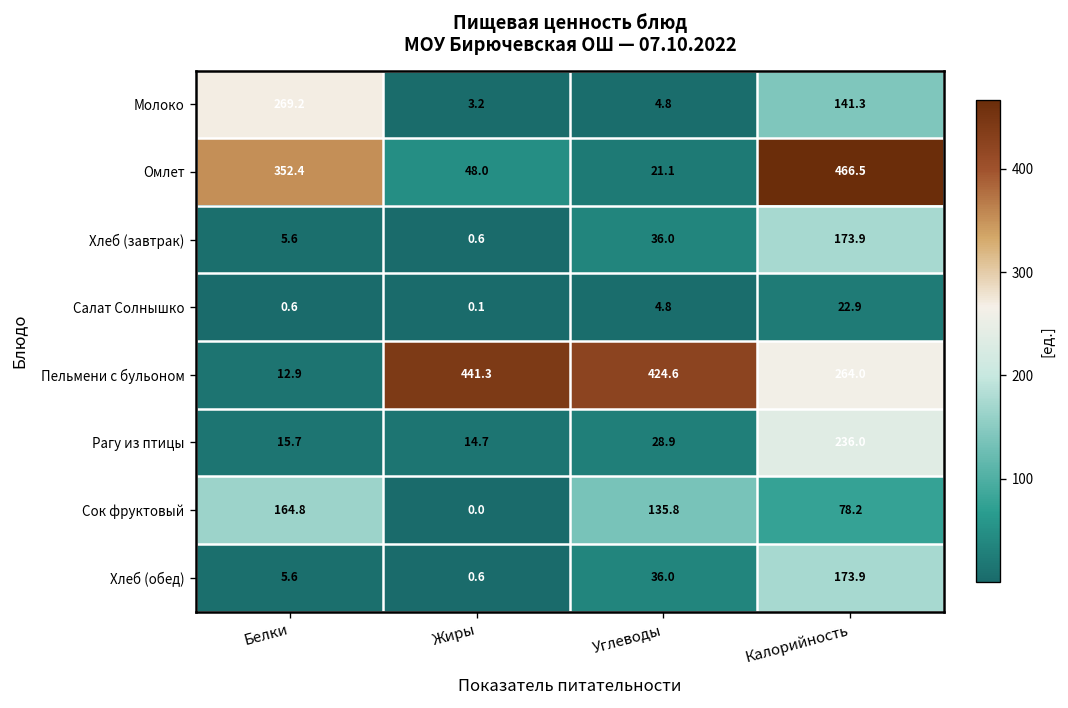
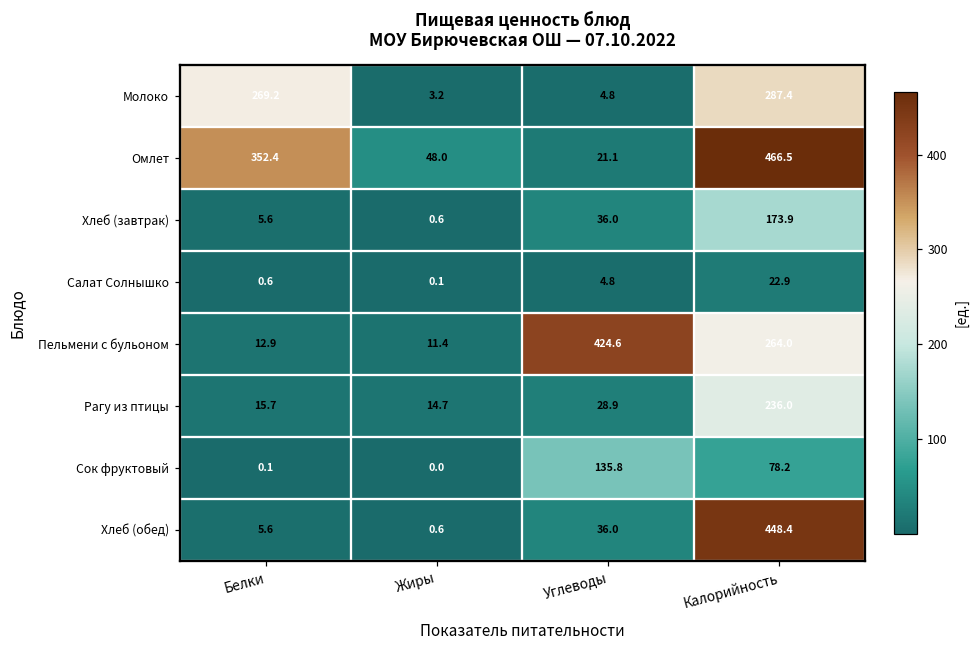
Молоко, Калорийность: 141.3 -> 287.4
Пельмени с бульоном, Жиры: 441.3 -> 11.4
Сок фруктовый, Белки: 164.8 -> 0.1
Хлеб (обед), Калорийность: 173.9 -> 448.4
